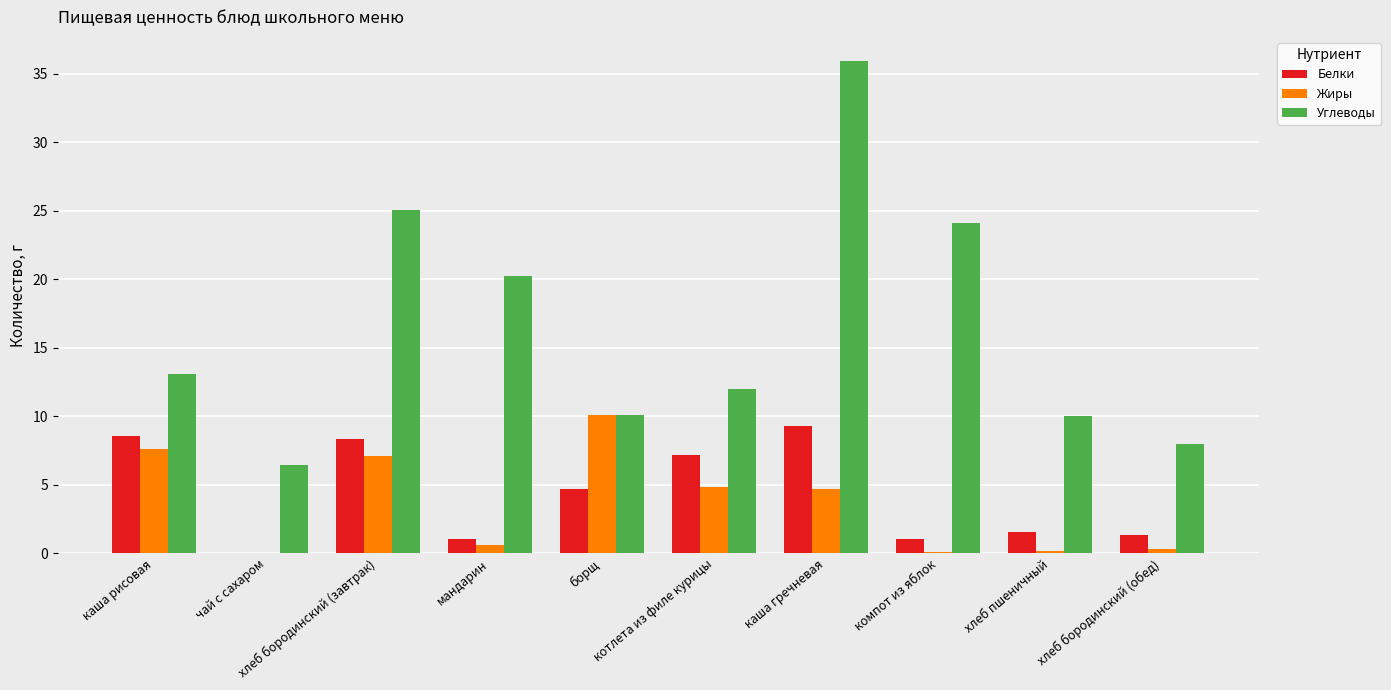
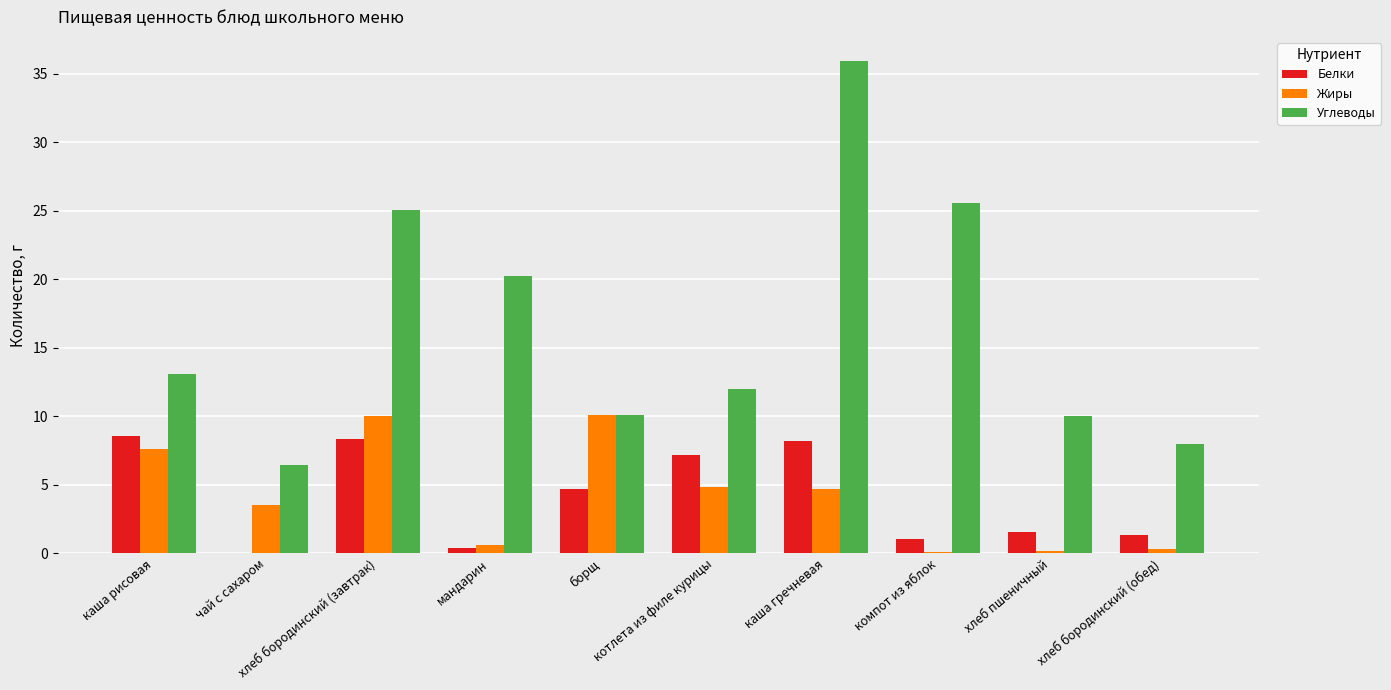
Жиры, чай с сахаром: 0.0 -> 3.5
Жиры, хлеб бородинский (завтрак): 7.1 -> 10.0
Белки, мандарин: 1.0 -> 0.4
Белки, каша гречневая: 9.3 -> 8.2
Углеводы, компот из яблок: 24.1 -> 25.6
